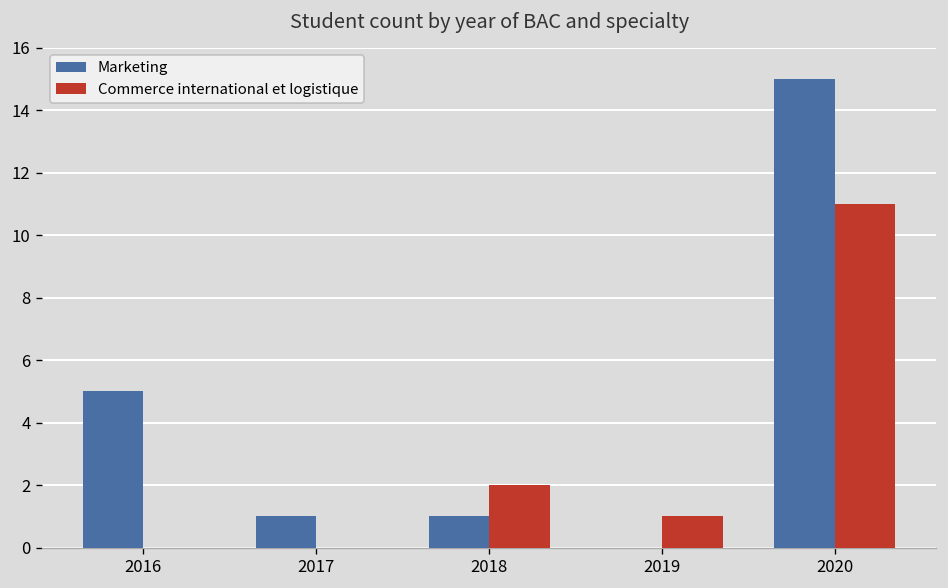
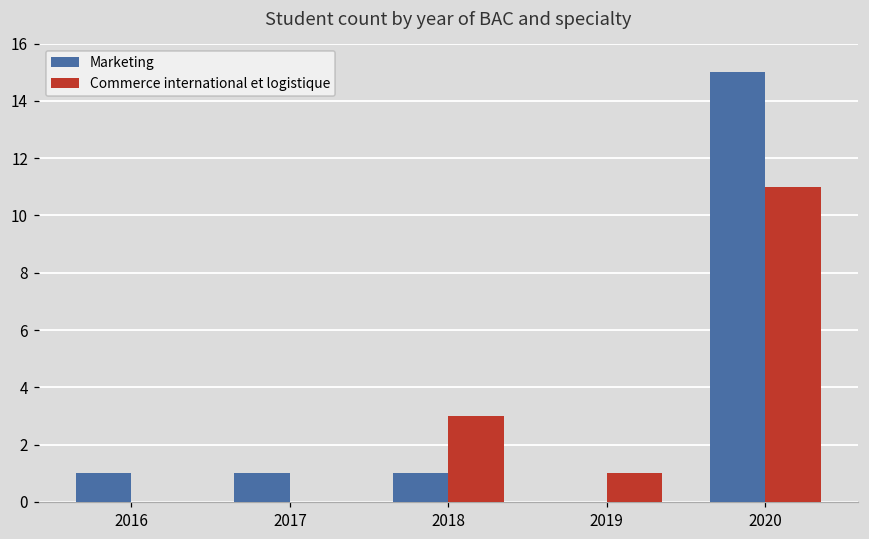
Marketing, 2016: 5 -> 1
Commerce international et logistique, 2018: 2 -> 3
